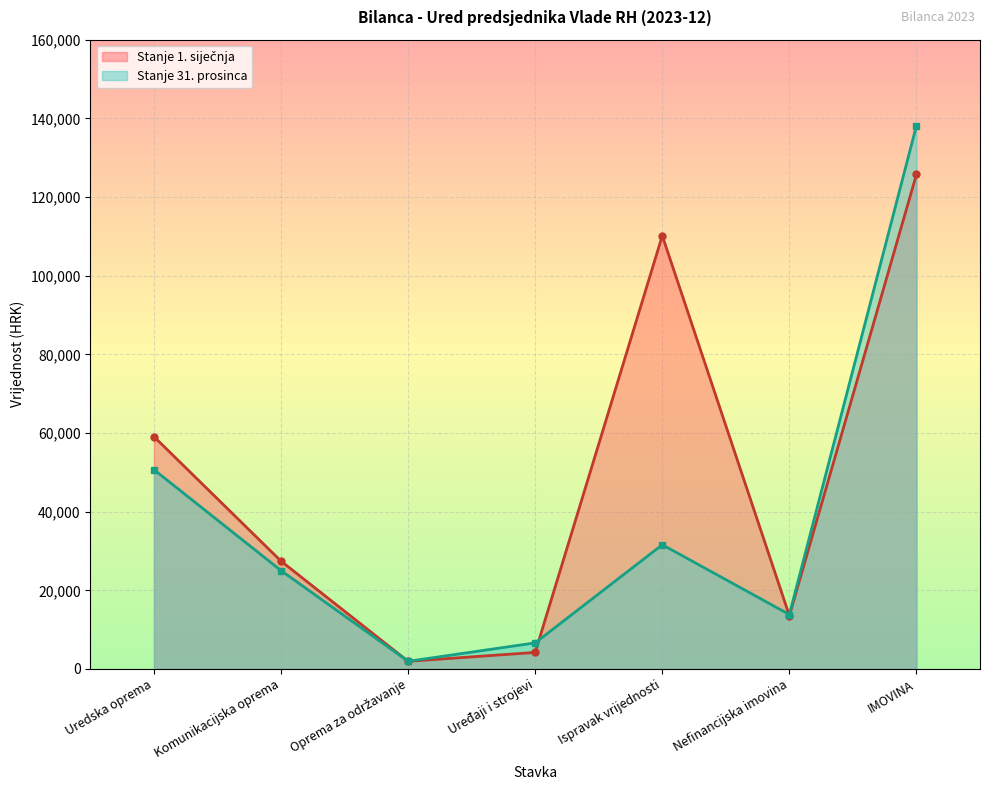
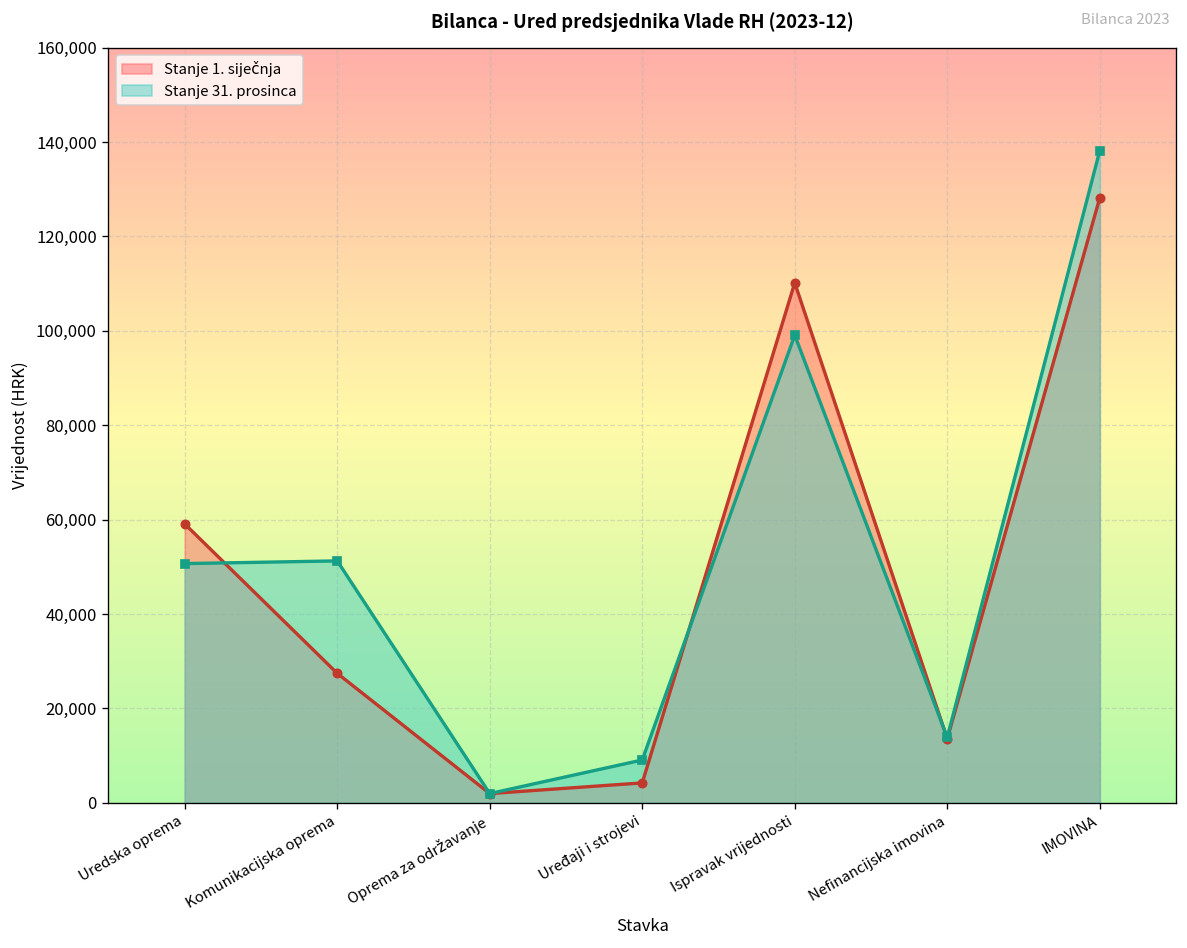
Stanje 31. prosinca, Komunikacijska oprema: 25,000 -> 51,000
Stanje 31. prosinca, Uređaji i strojevi: 7,000 -> 9,000
Stanje 31. prosinca, Ispravak vrijednosti: 32,000 -> 99,000
Stanje 1. siječnja, IMOVINA: 126,000 -> 128,000
